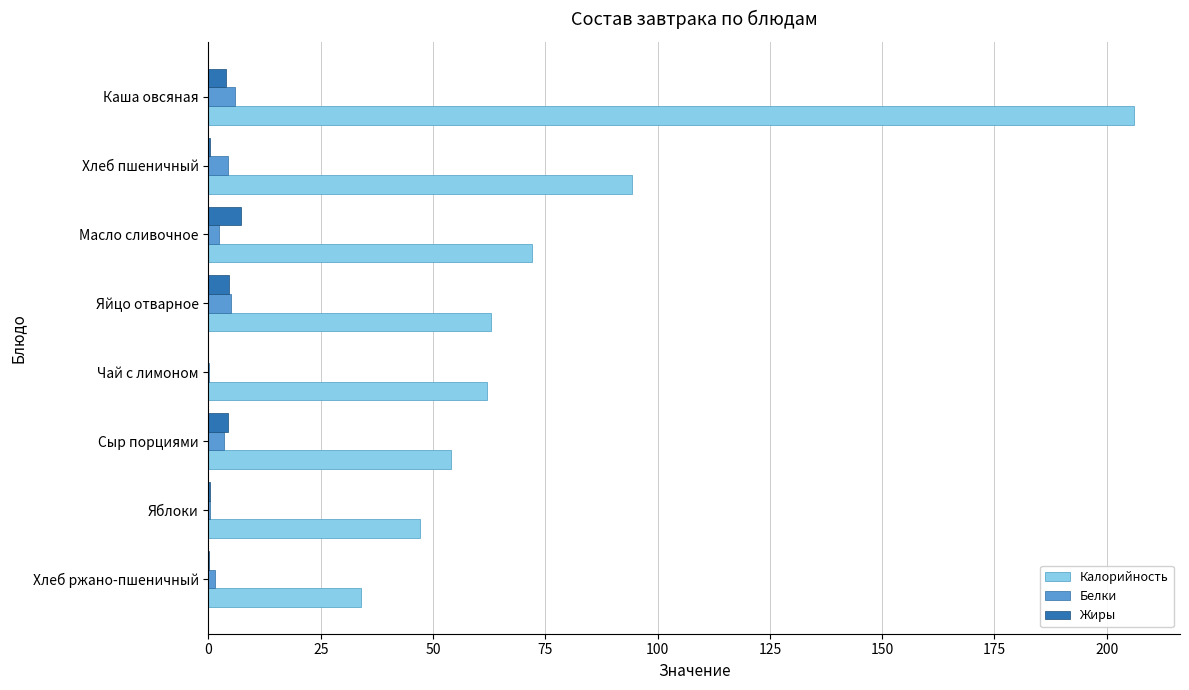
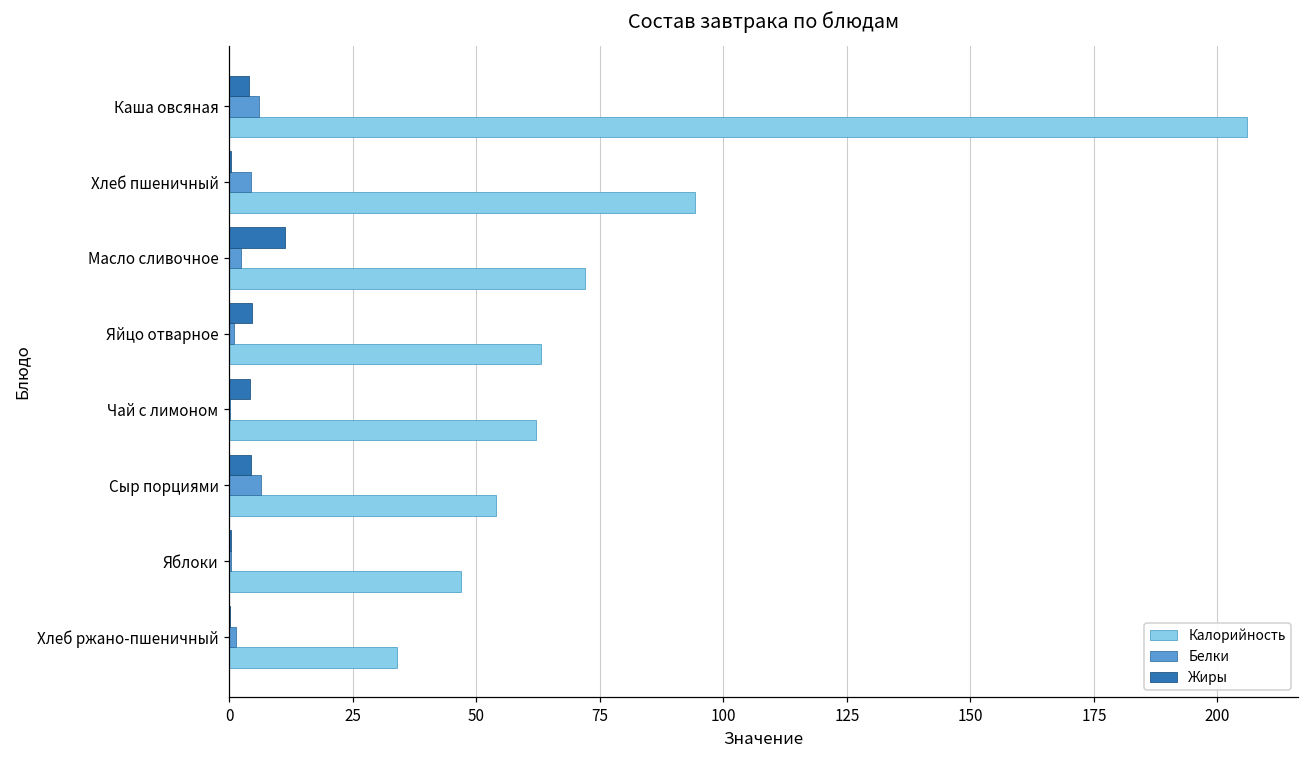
Жиры, Масло сливочное: 7 -> 11
Белки, Яйцо отварное: 5 -> 1
Жиры, Чай с лимоном: 0 -> 4
Белки, Сыр порциями: 3 -> 6
